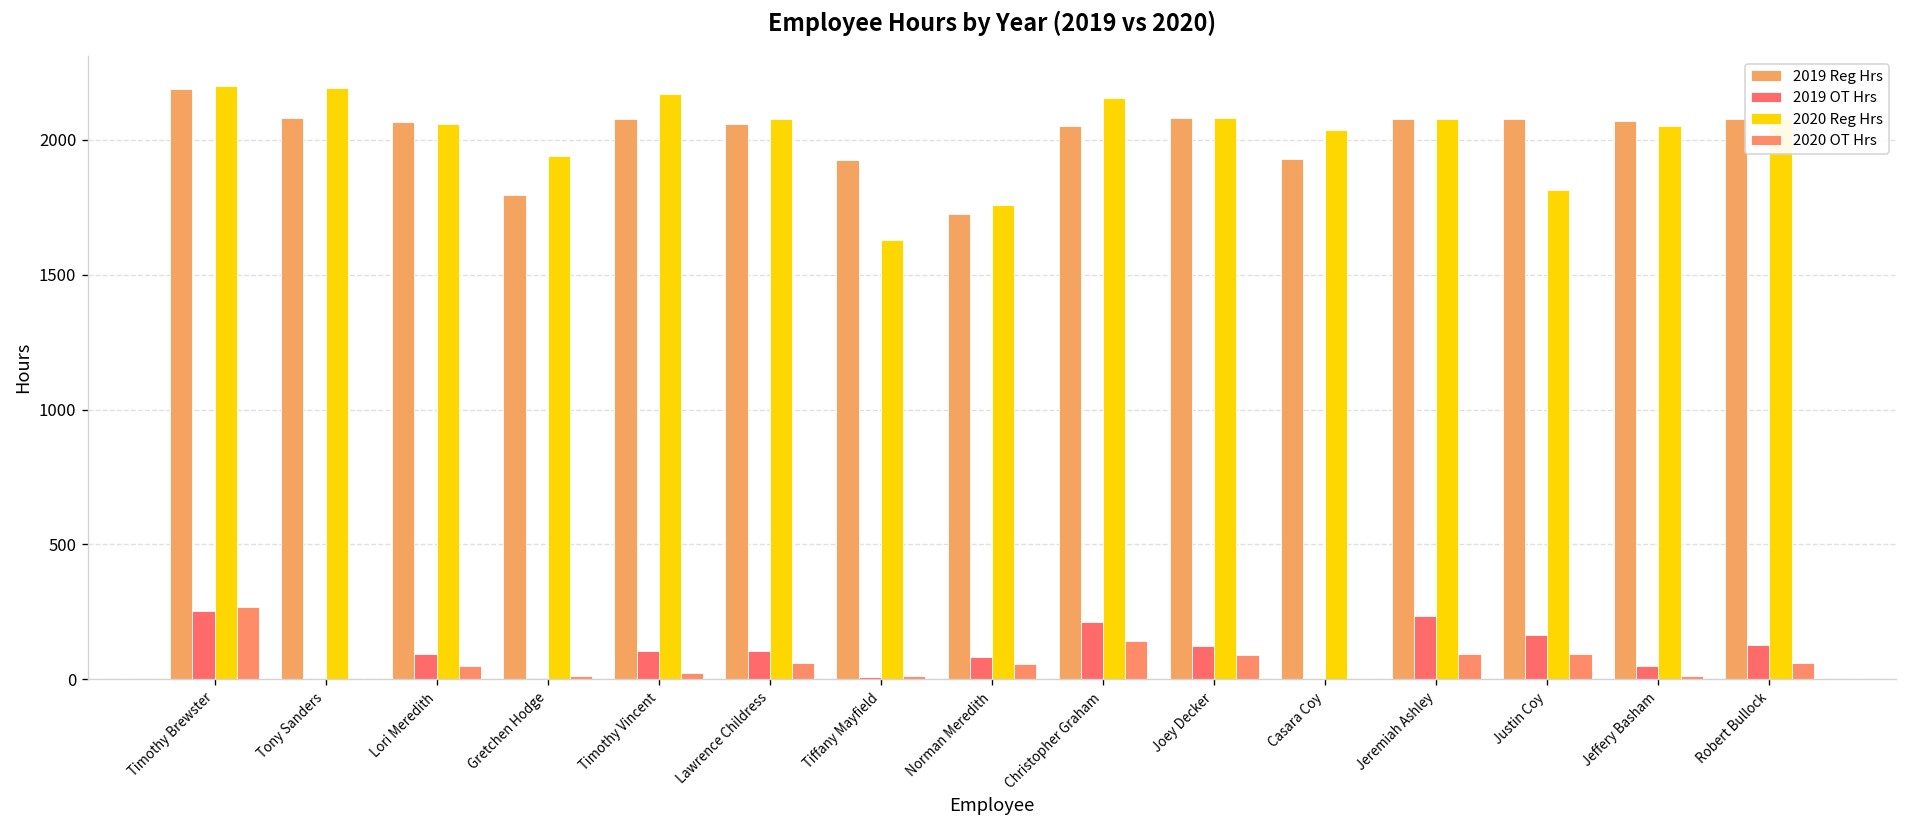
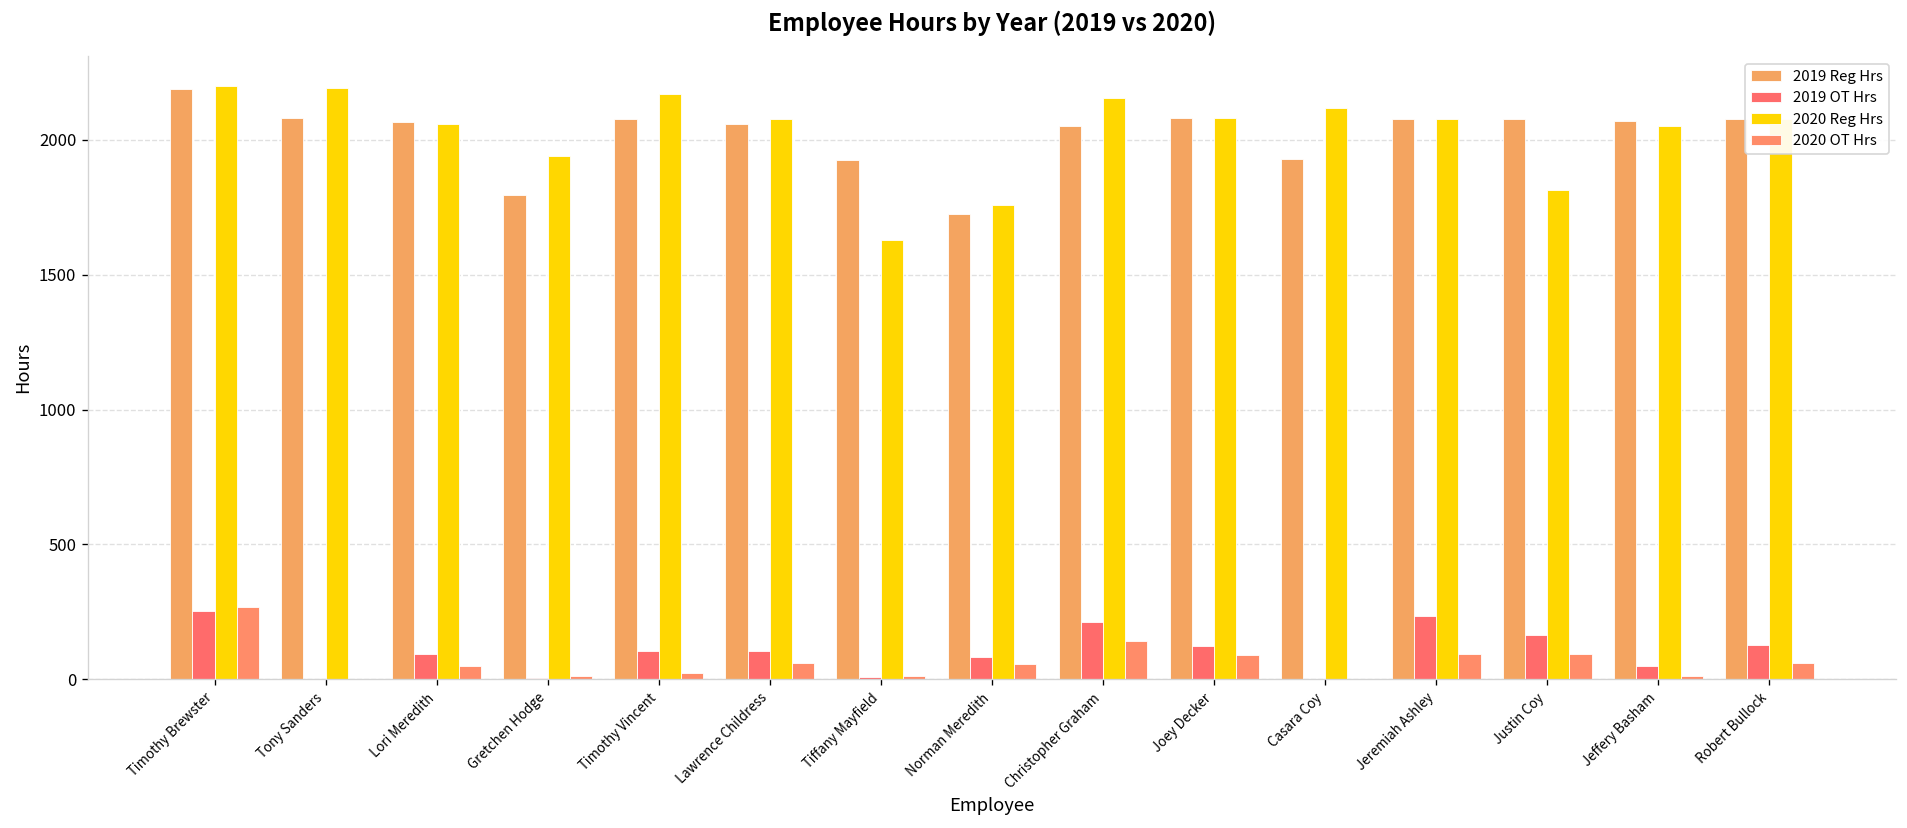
2020 Reg Hrs, Casara Coy: 2040 -> 2120
